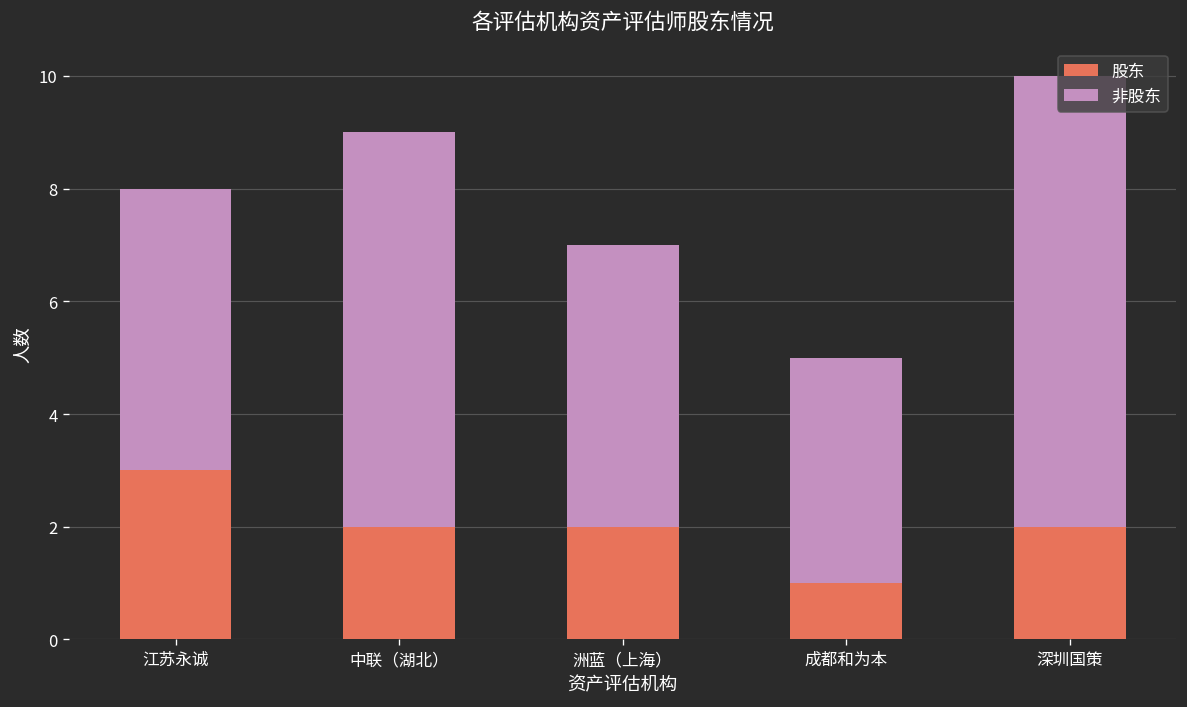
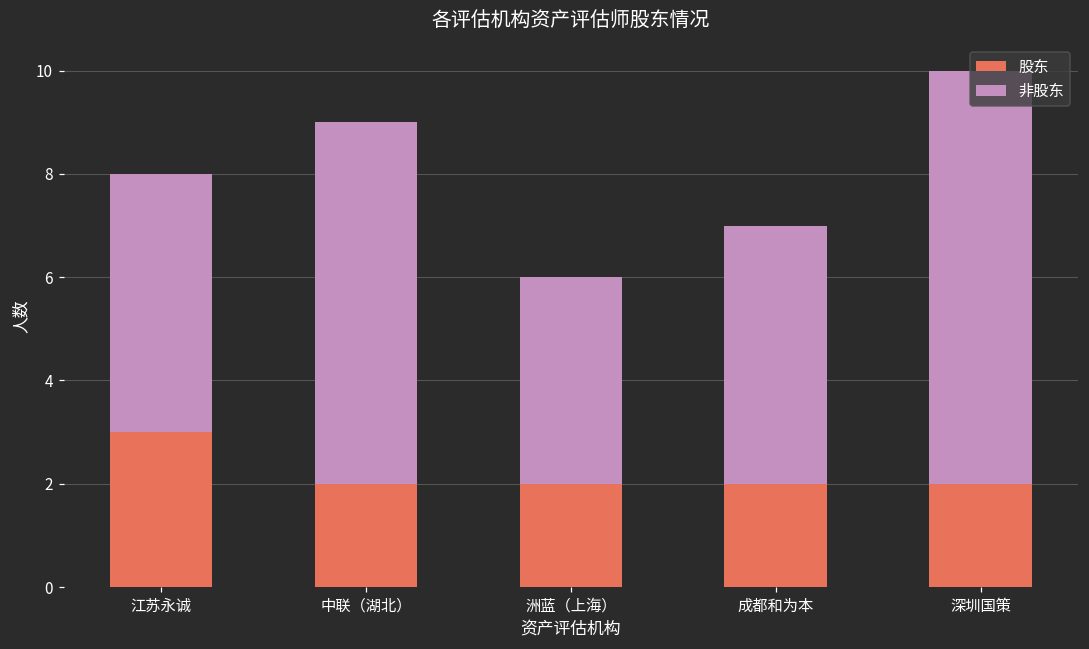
非股东, 洲蓝（上海）: 5 -> 4
股东, 成都和为本: 1 -> 2
非股东, 成都和为本: 4 -> 5
